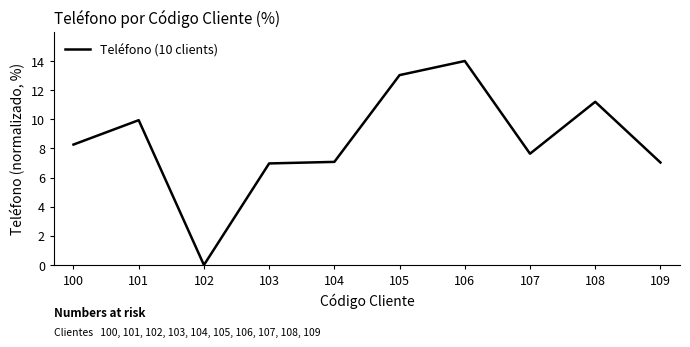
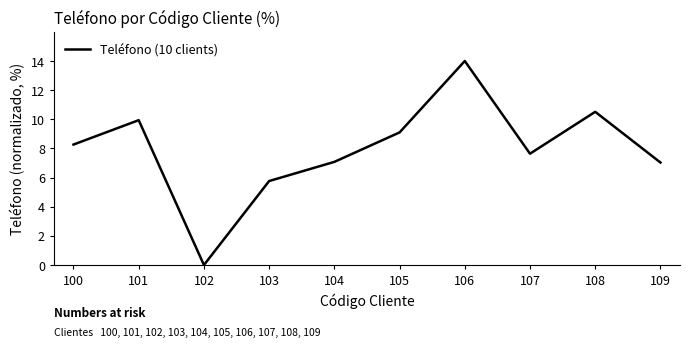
103: 7.0 -> 5.8
105: 13.0 -> 9.1
108: 11.2 -> 10.5
